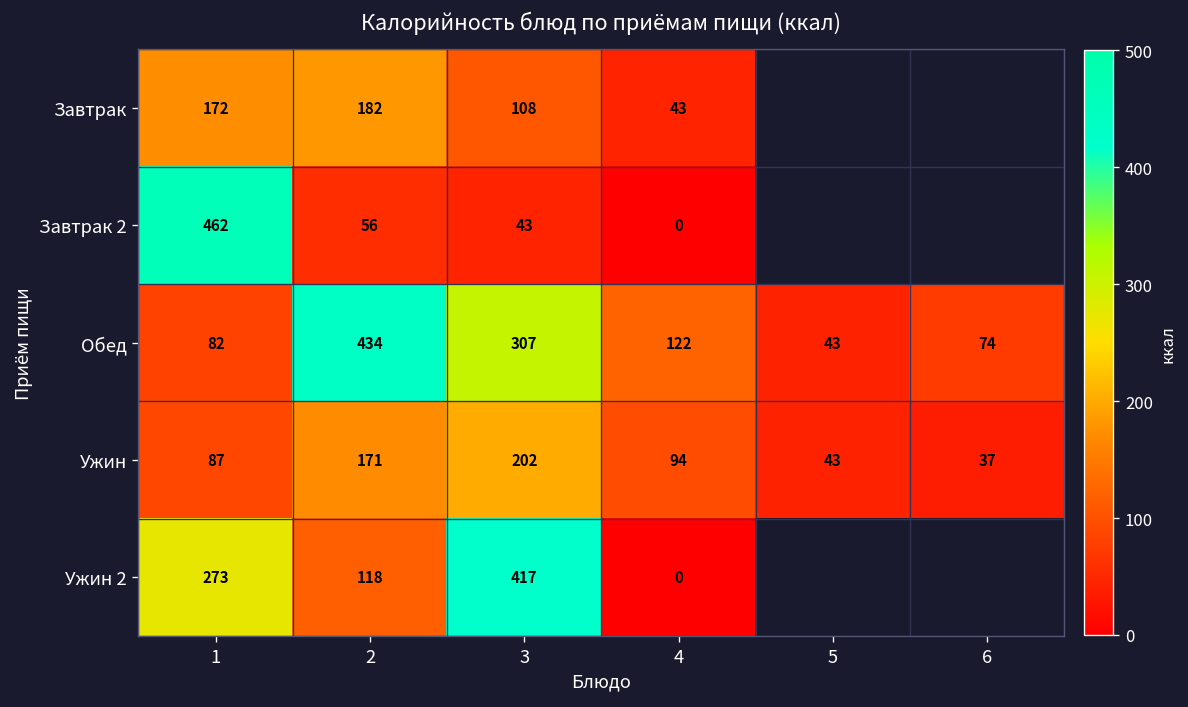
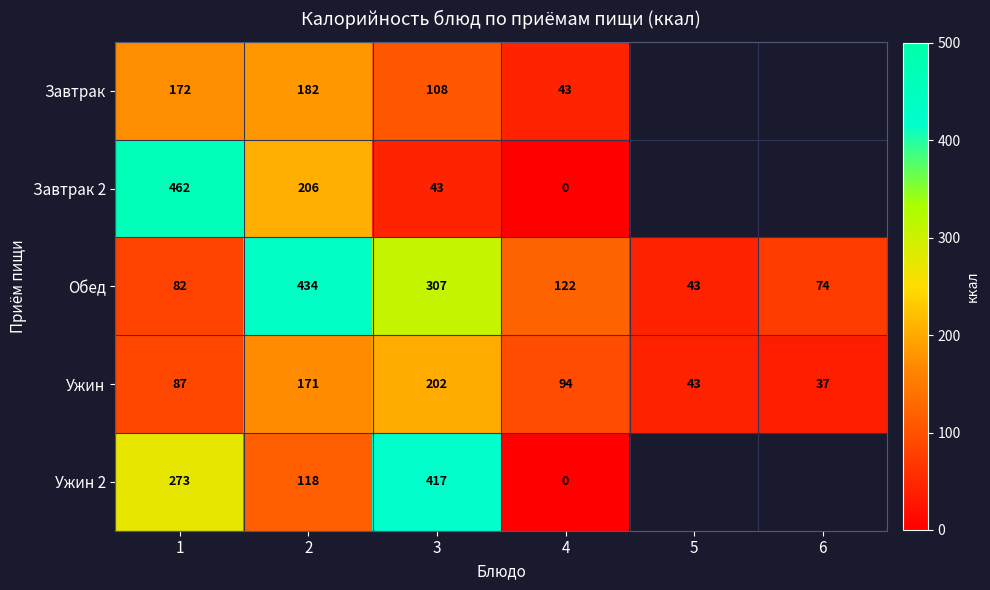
Завтрак 2, 2: 56 -> 206
